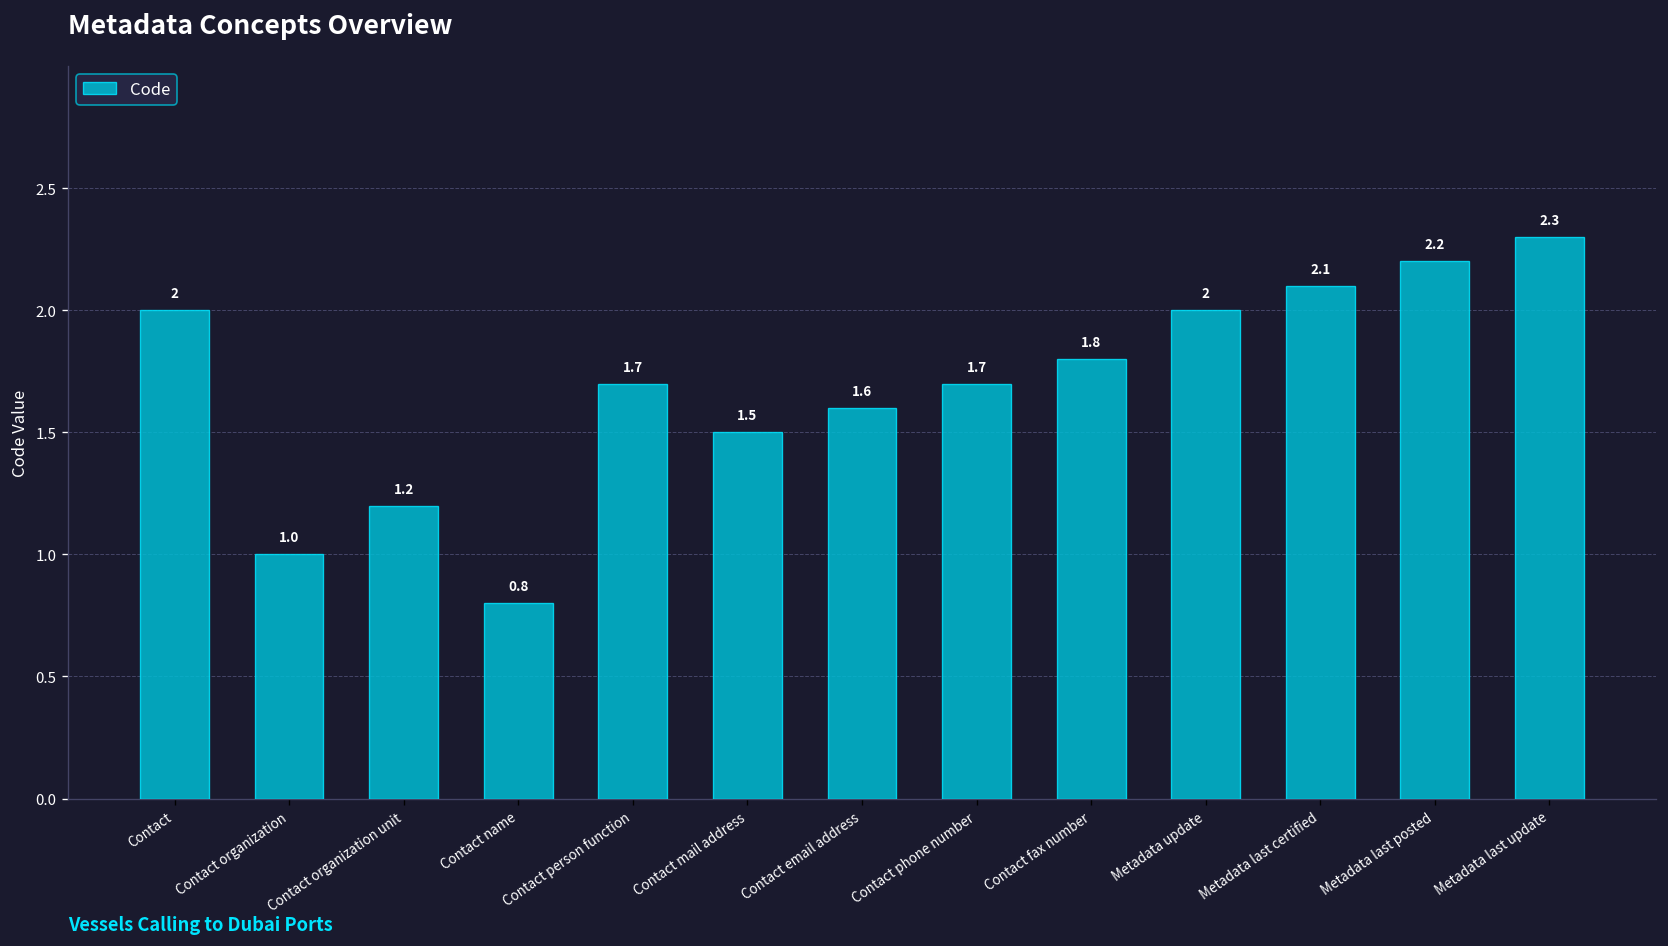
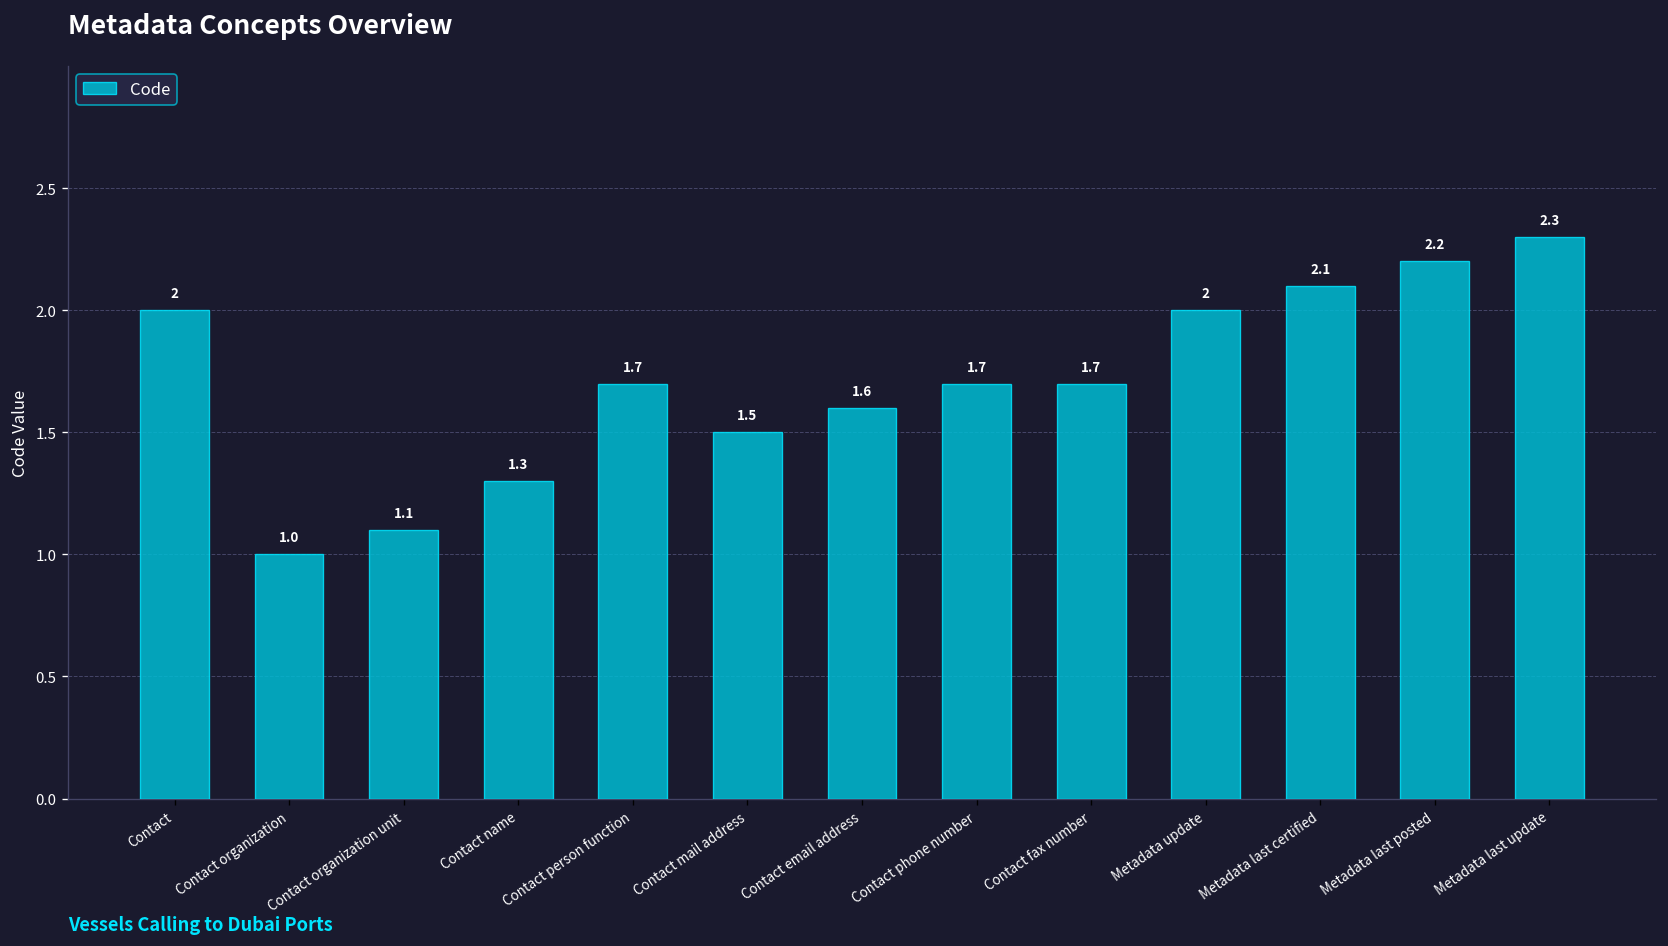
Contact organization unit: 1.2 -> 1.1
Contact name: 0.8 -> 1.3
Contact fax number: 1.8 -> 1.7
